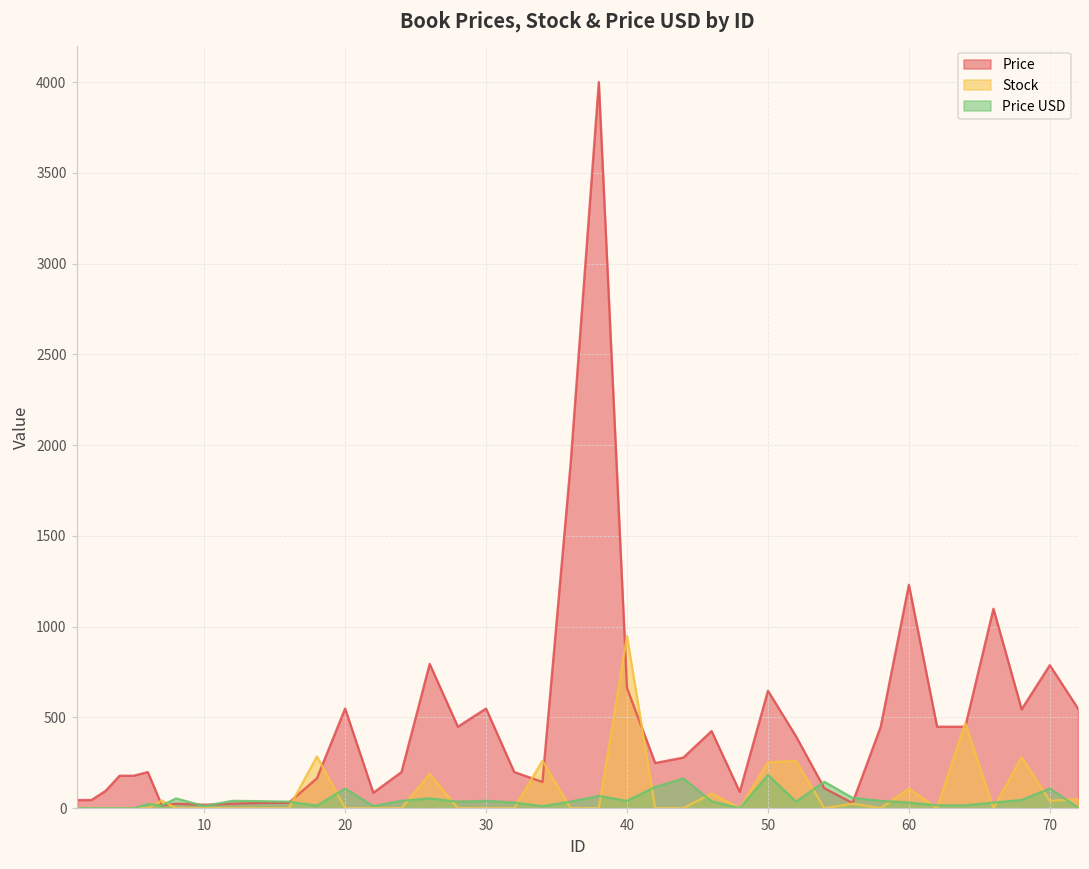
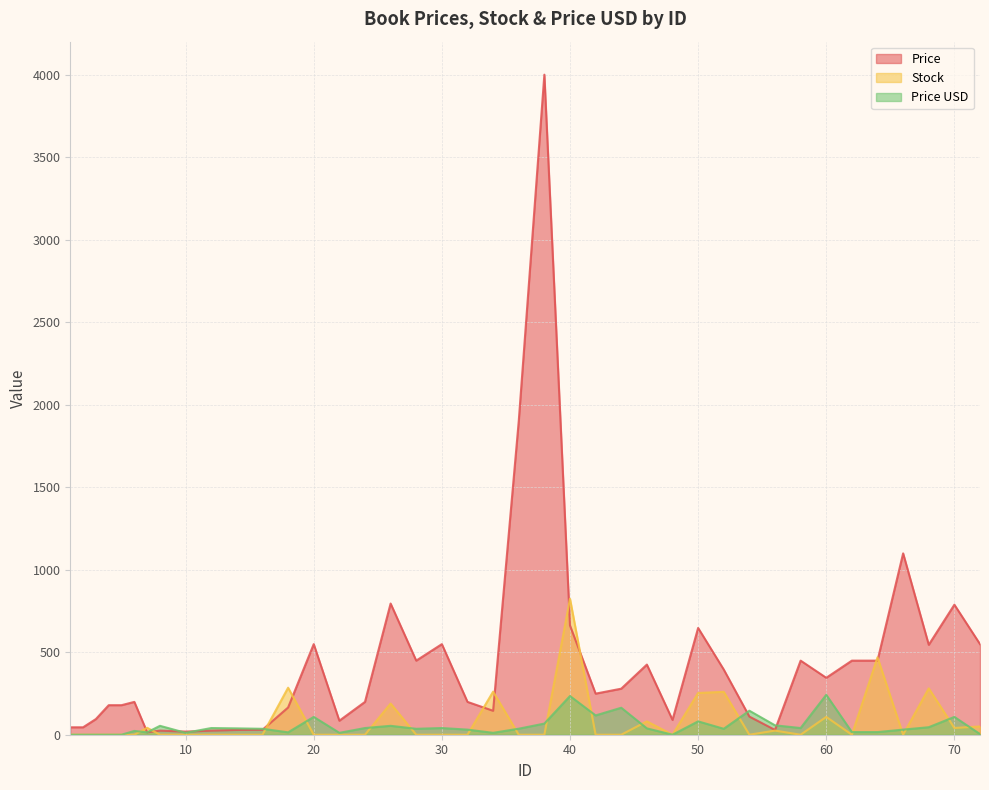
Stock, 40: 950 -> 820
Price USD, 40: 40 -> 230
Price USD, 50: 180 -> 80
Price, 60: 1230 -> 350
Price USD, 60: 30 -> 240
